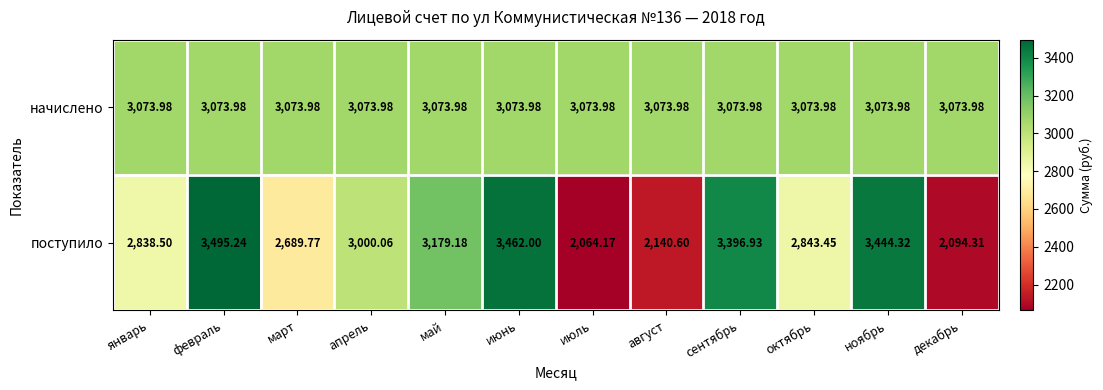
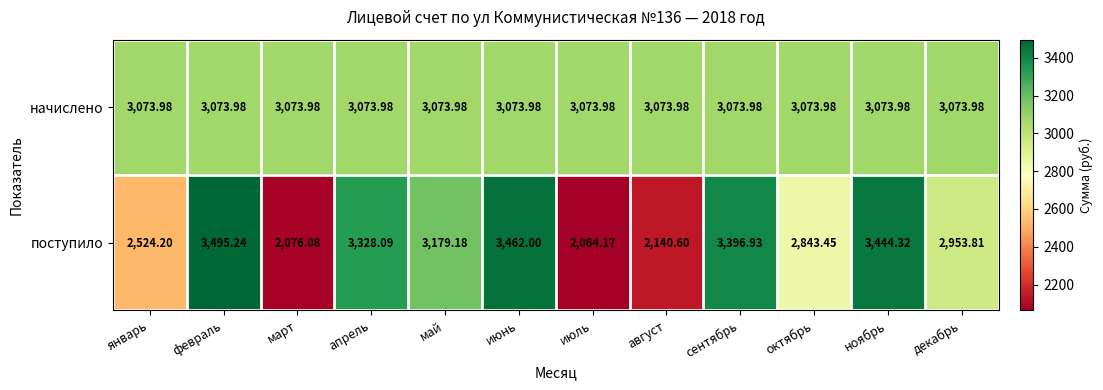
поступило, январь: 2,838.50 -> 2,524.20
поступило, март: 2,689.77 -> 2,076.08
поступило, апрель: 3,000.06 -> 3,328.09
поступило, декабрь: 2,094.31 -> 2,953.81
